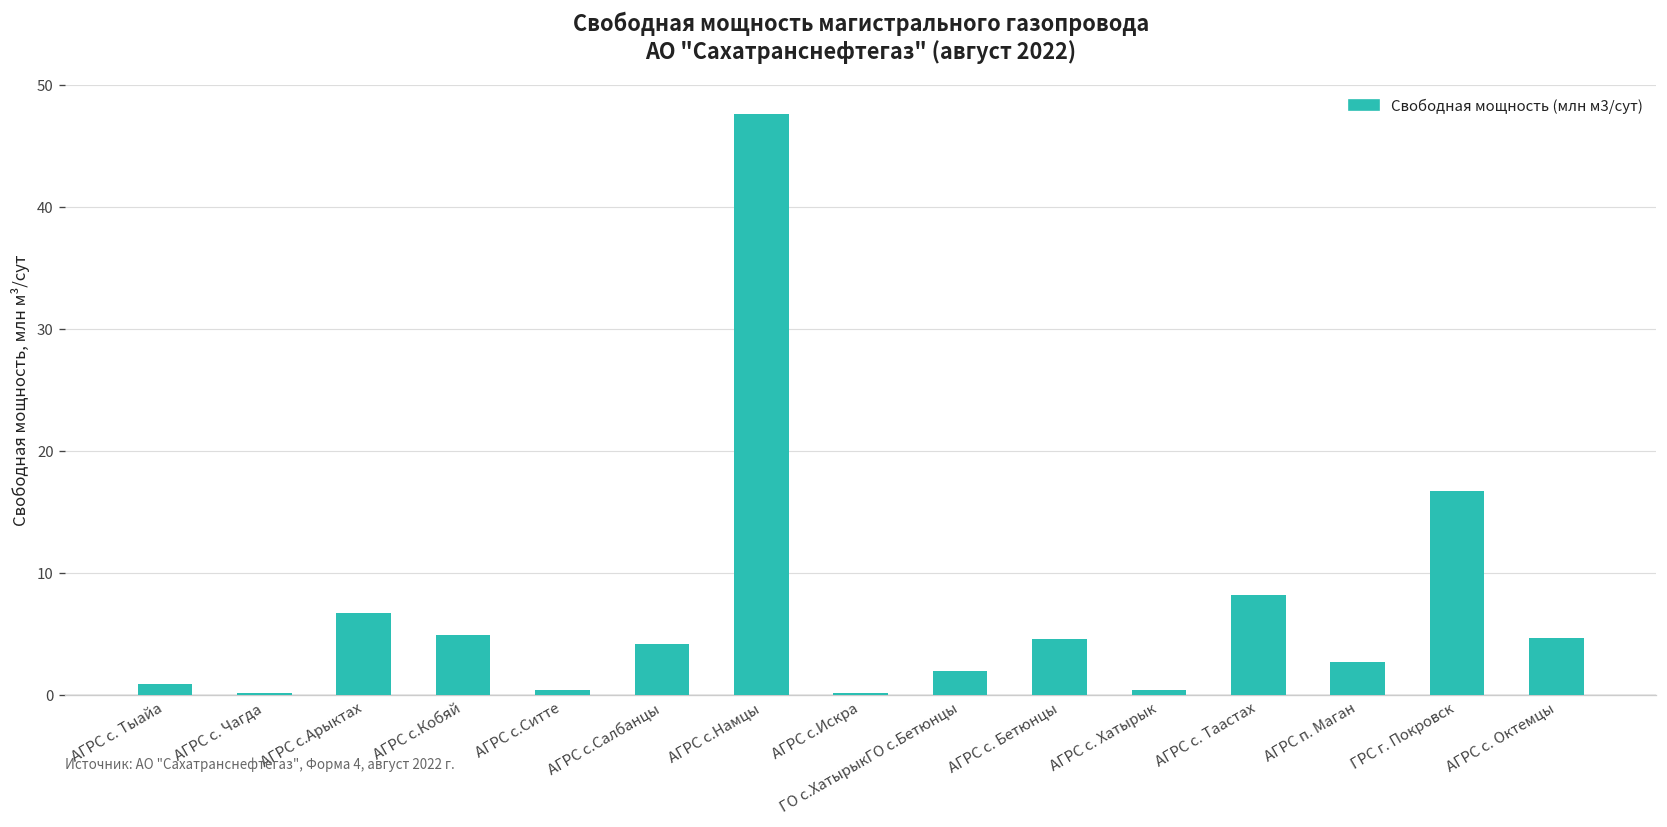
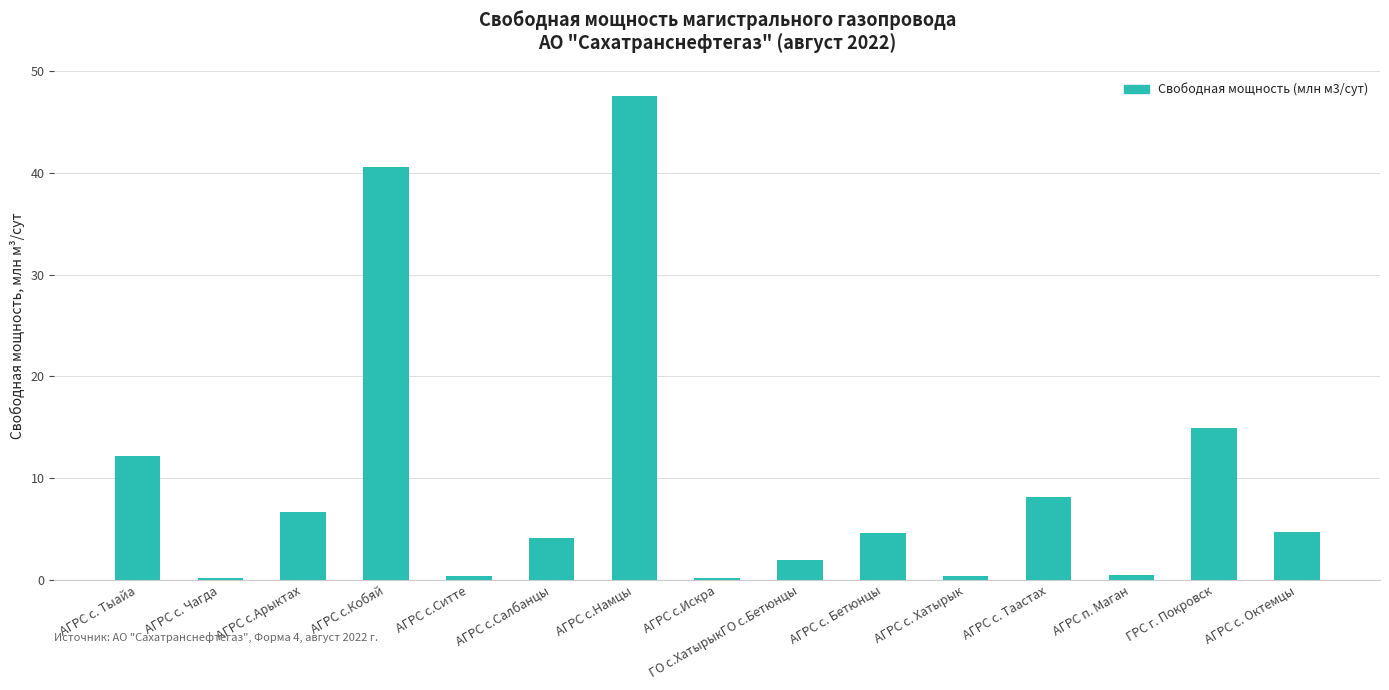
АГРС с. Тыайа: 0.9 -> 12.1
АГРС с.Кобяй: 4.9 -> 40.6
АГРС п. Маган: 2.7 -> 0.5
ГРС г. Покровск: 16.7 -> 14.9
